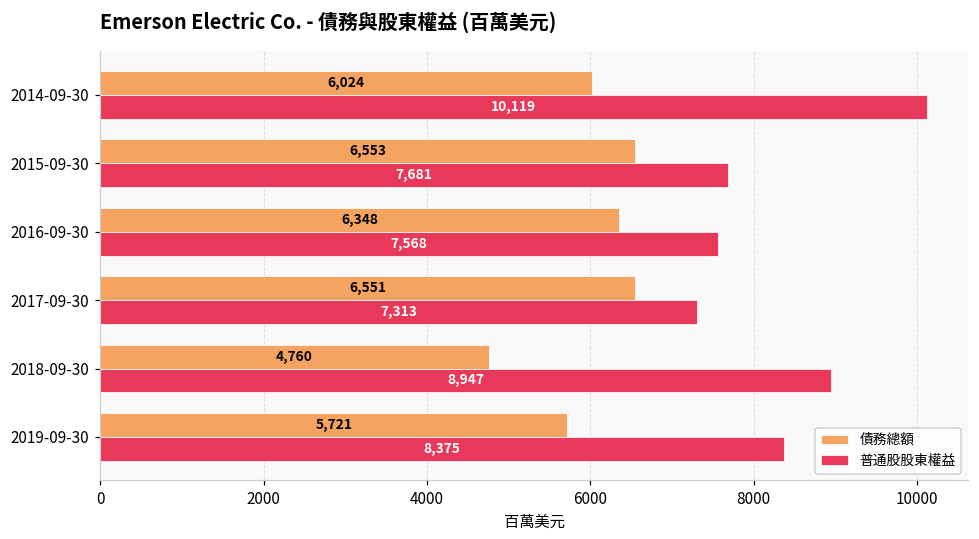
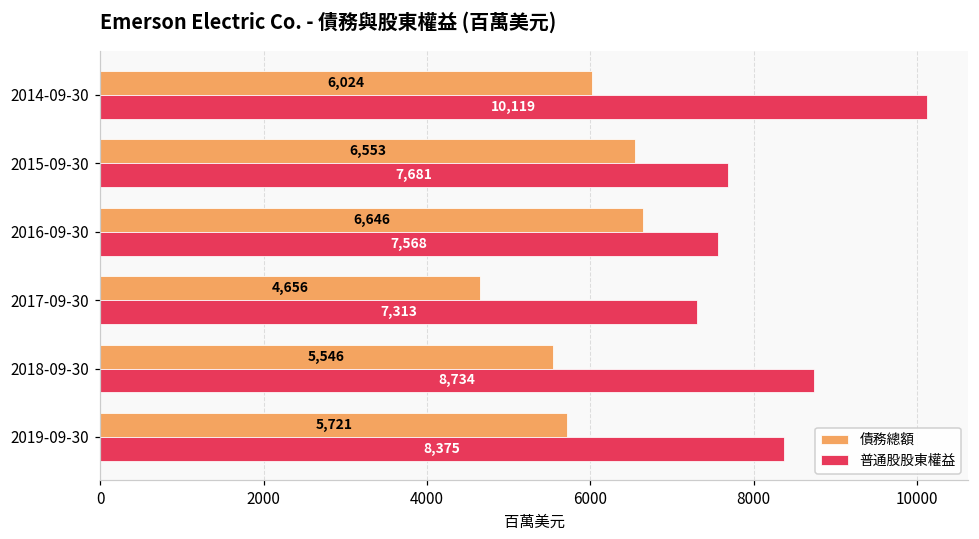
債務總額, 2016-09-30: 6,348 -> 6,646
債務總額, 2017-09-30: 6,551 -> 4,656
債務總額, 2018-09-30: 4,760 -> 5,546
普通股股東權益, 2018-09-30: 8,947 -> 8,734
